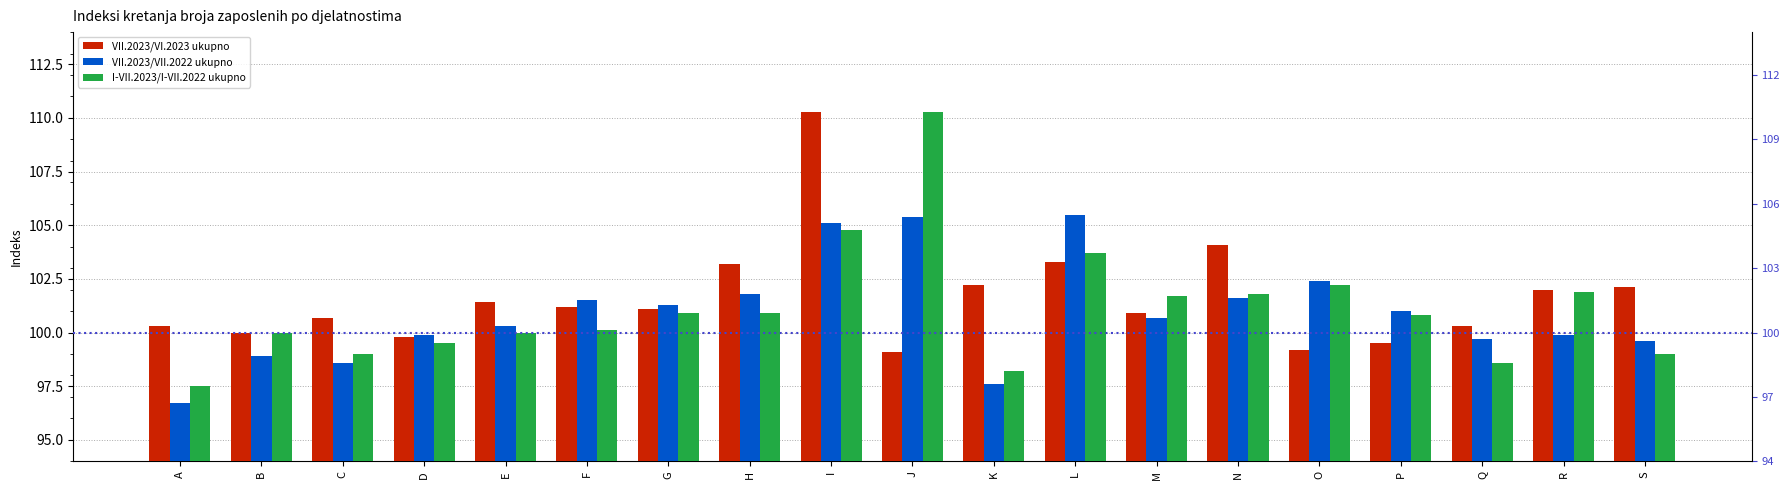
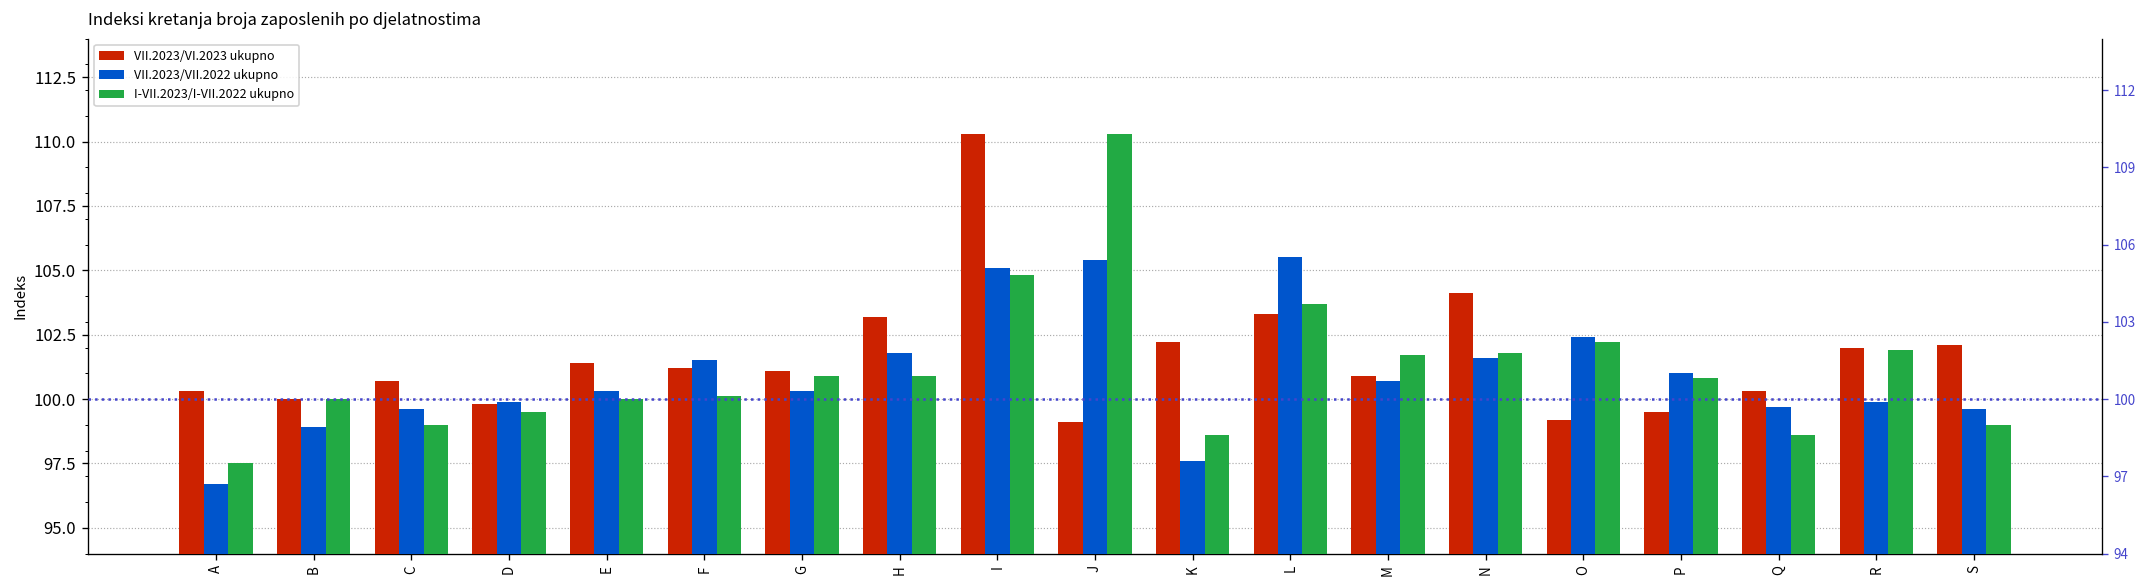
VII.2023/VII.2022 ukupno, C: 98.6 -> 99.6
VII.2023/VII.2022 ukupno, G: 101.3 -> 100.3
I-VII.2023/I-VII.2022 ukupno, K: 98.2 -> 98.6
